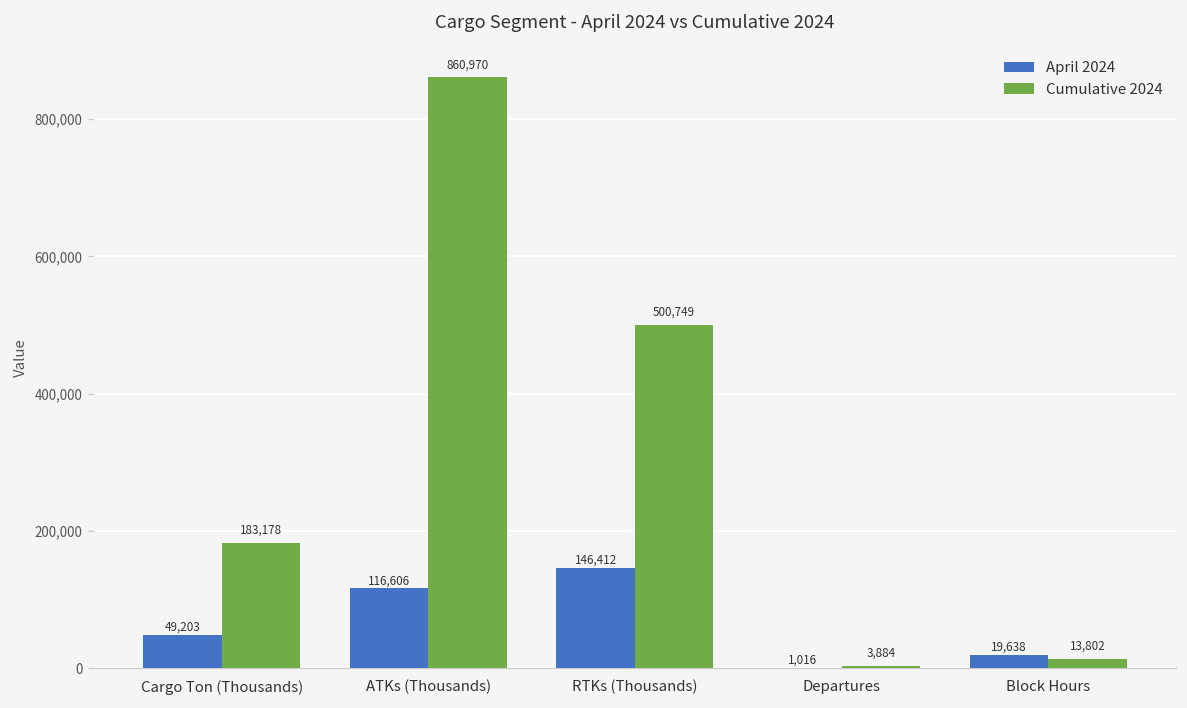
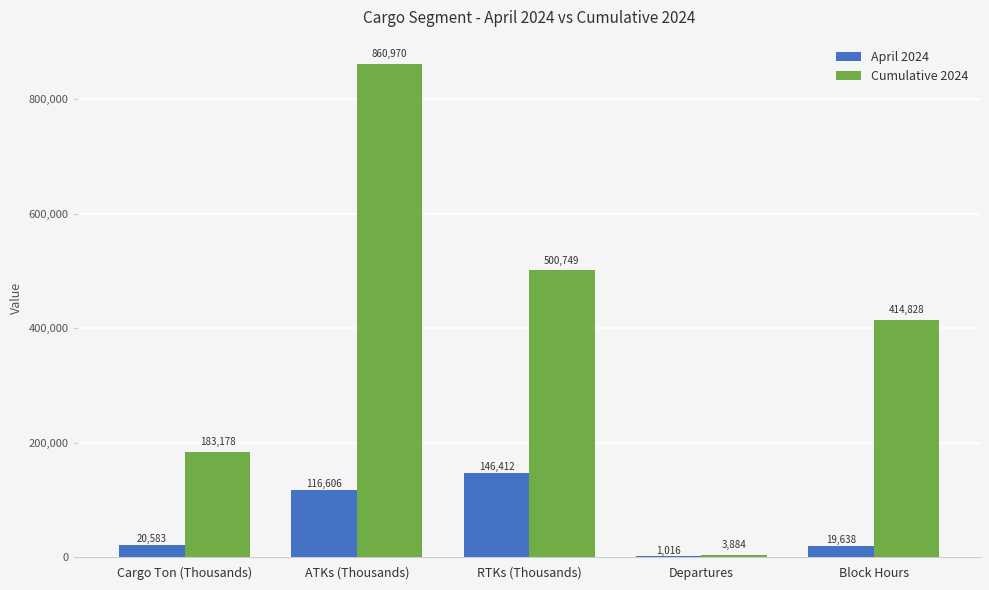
April 2024, Cargo Ton (Thousands): 49,203 -> 20,583
Cumulative 2024, Block Hours: 13,802 -> 414,828
